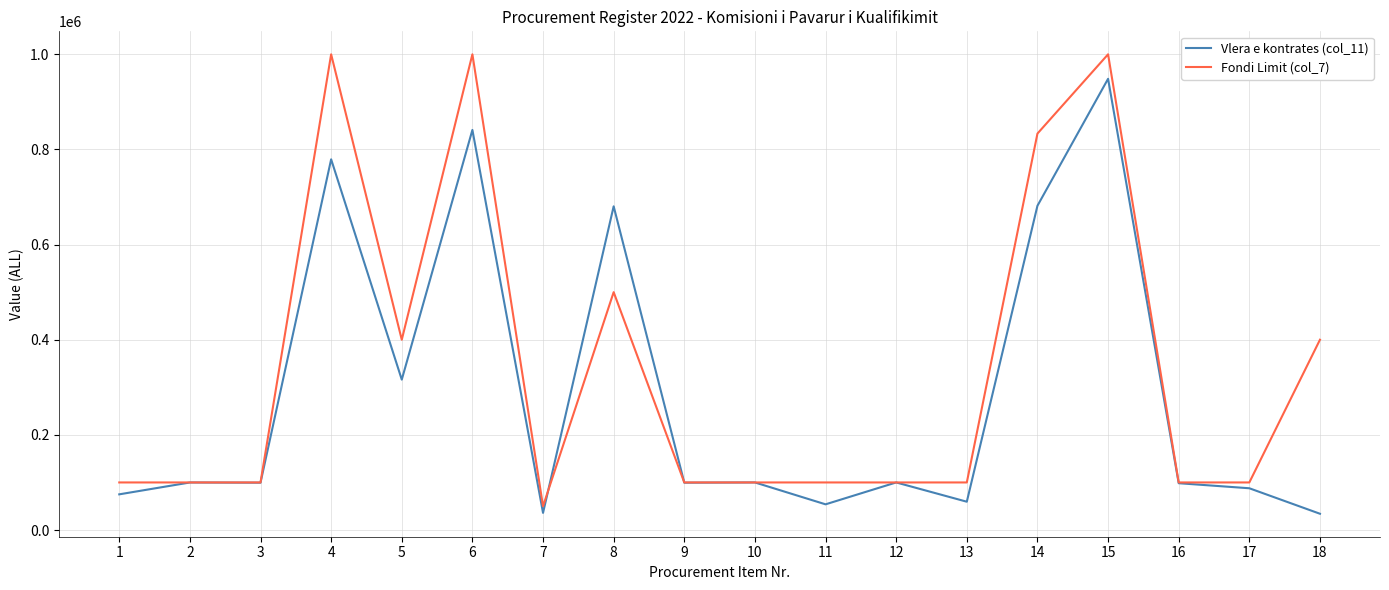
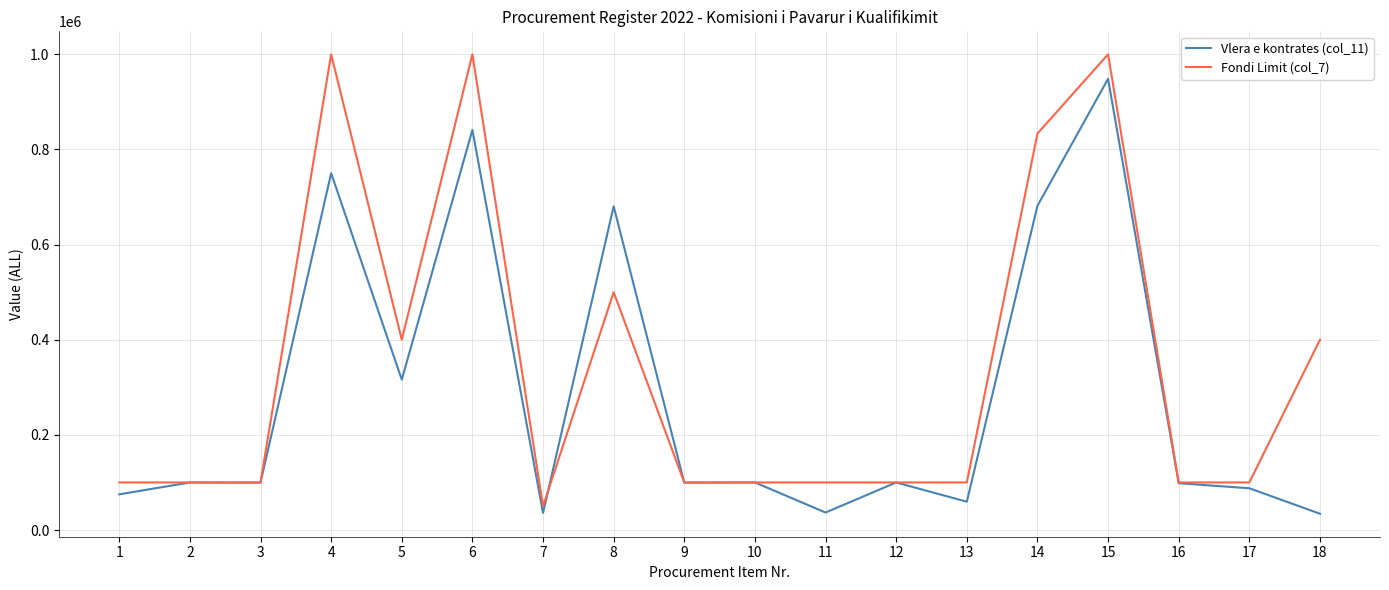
Vlera e kontrates (col_11), 4: 780000 -> 750000
Vlera e kontrates (col_11), 11: 50000 -> 40000
